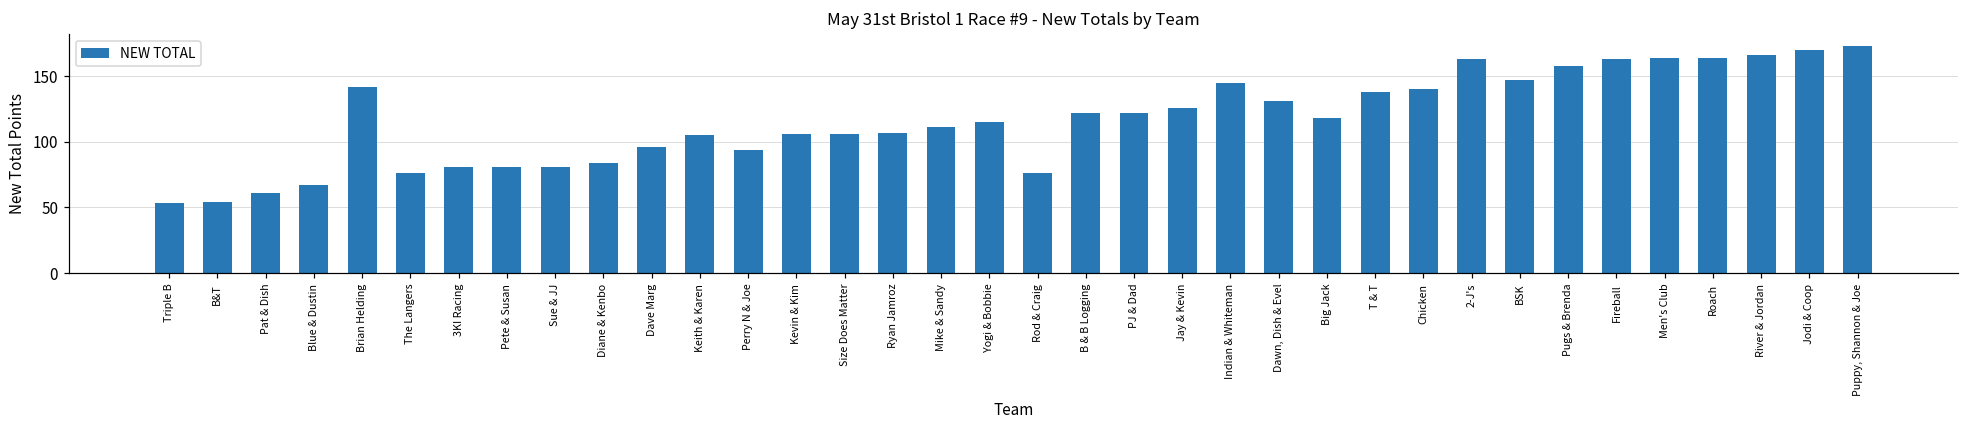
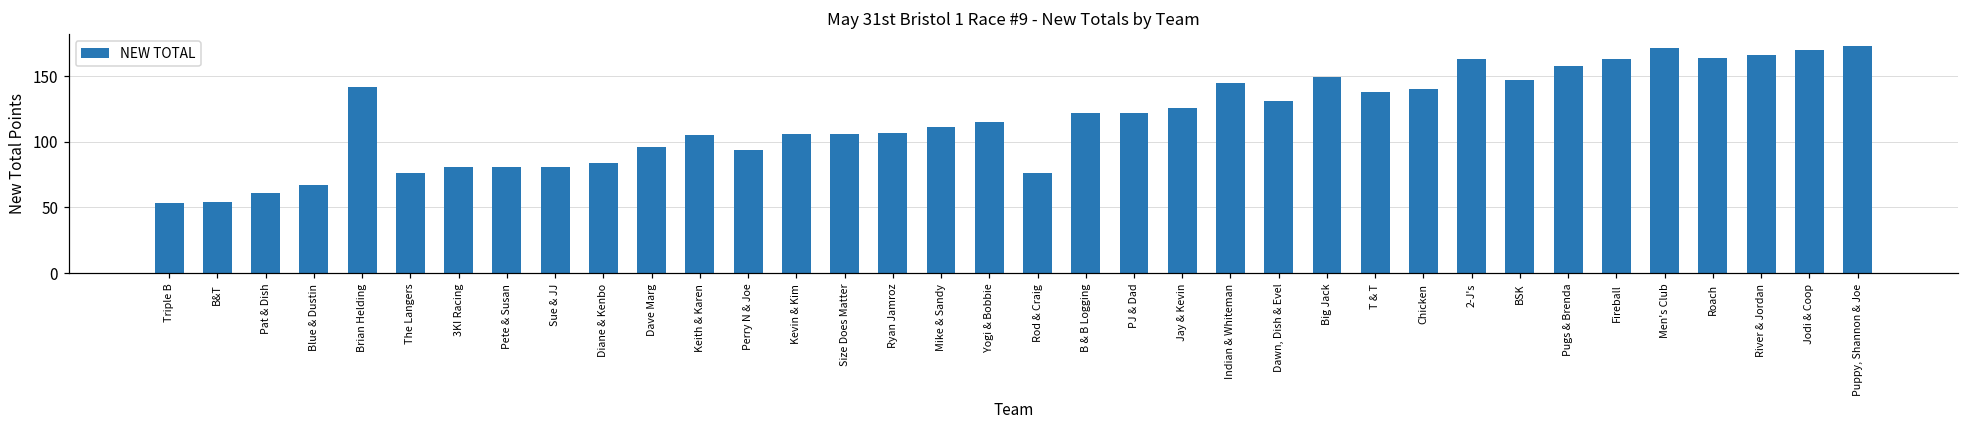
Big Jack: 118 -> 149
Men's Club: 164 -> 171
